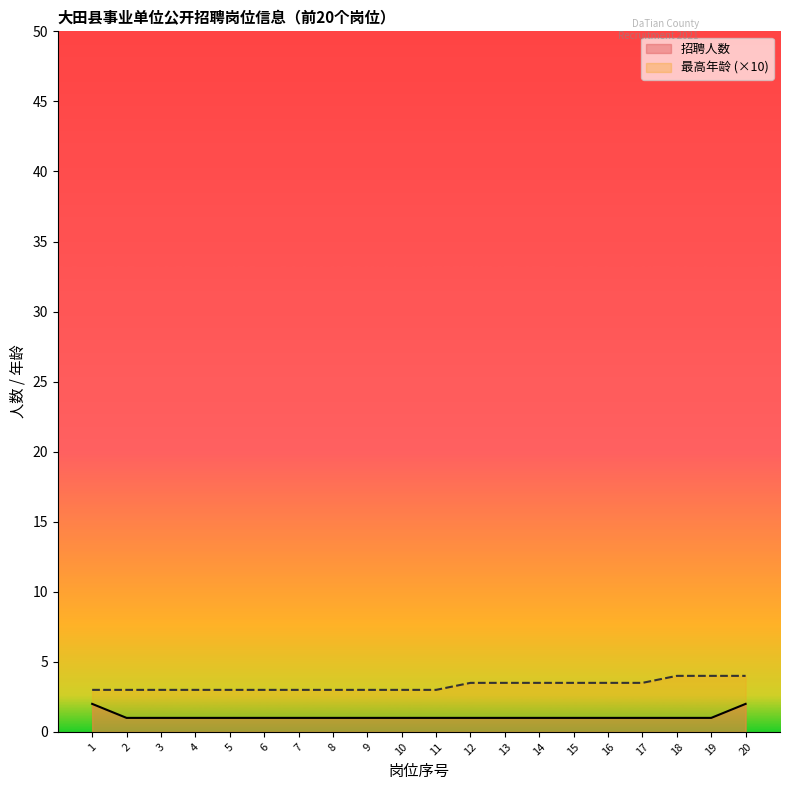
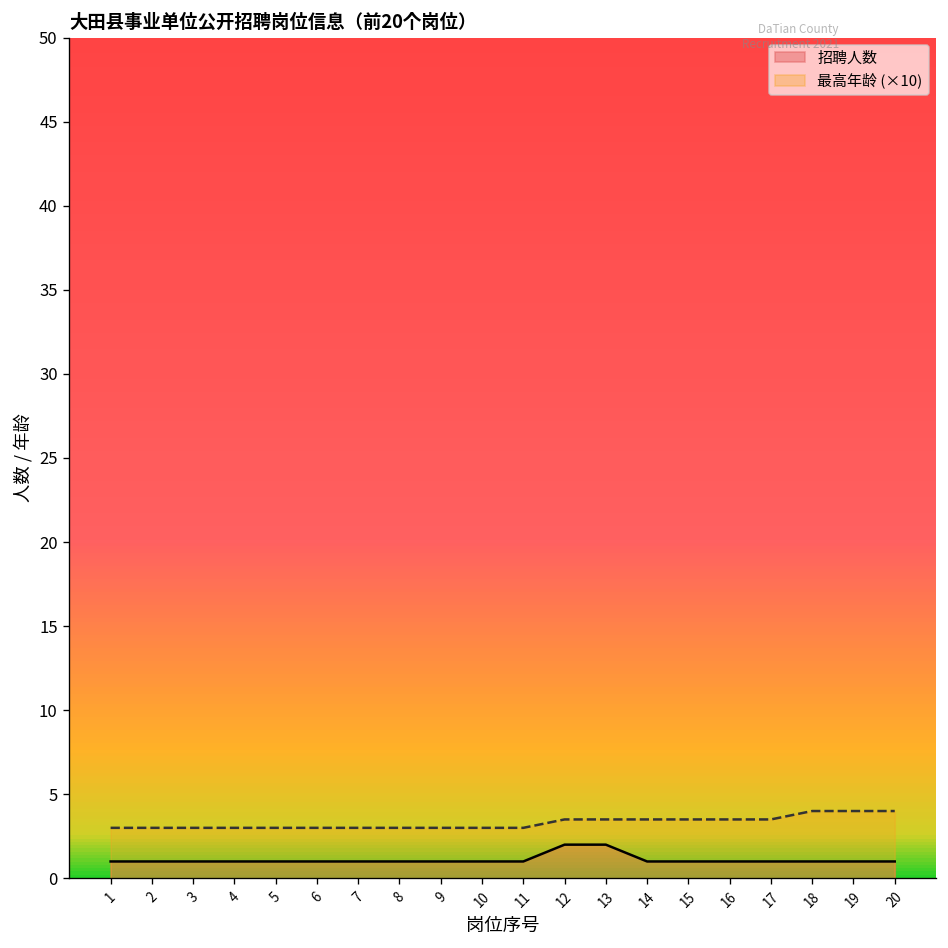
招聘人数, 1: 2 -> 1
招聘人数, 12: 1 -> 2
招聘人数, 13: 1 -> 2
招聘人数, 20: 2 -> 1
